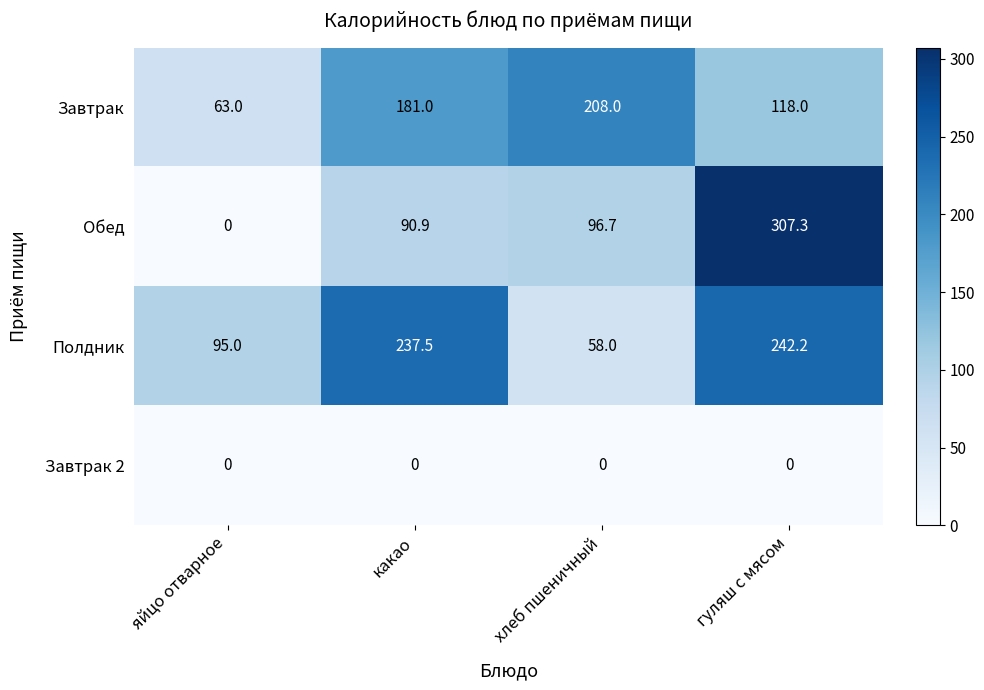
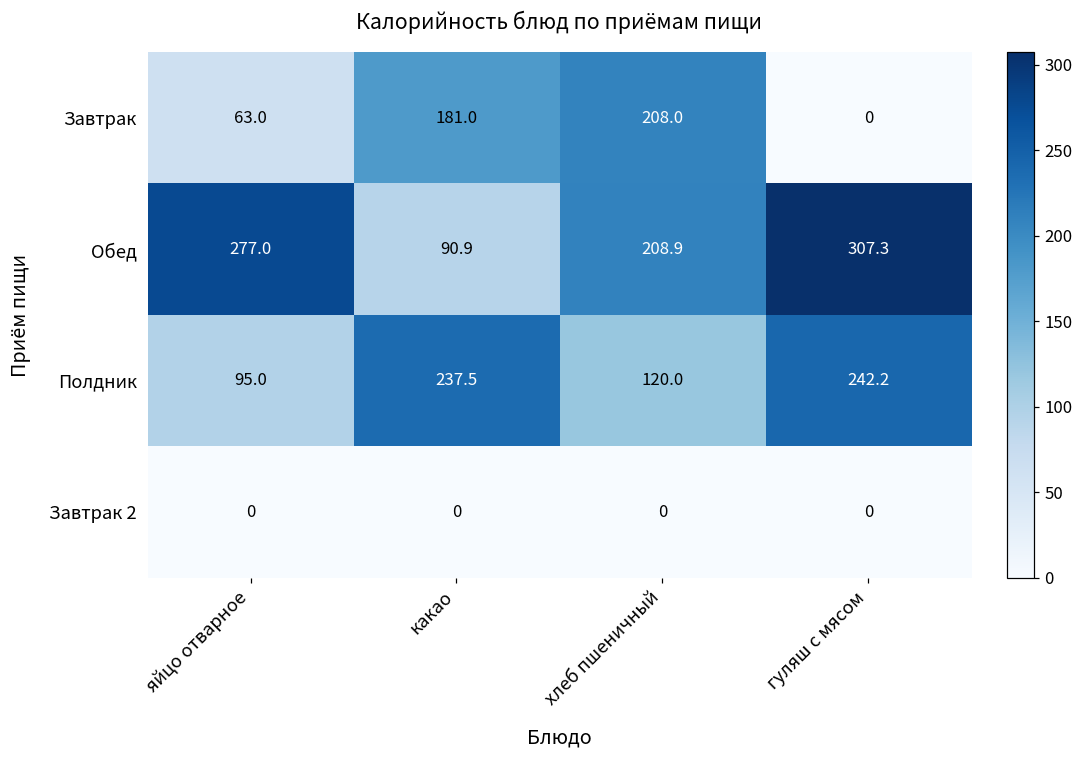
Завтрак, гуляш с мясом: 118.0 -> 0
Обед, яйцо отварное: 0 -> 277.0
Обед, хлеб пшеничный: 96.7 -> 208.9
Полдник, хлеб пшеничный: 58.0 -> 120.0
